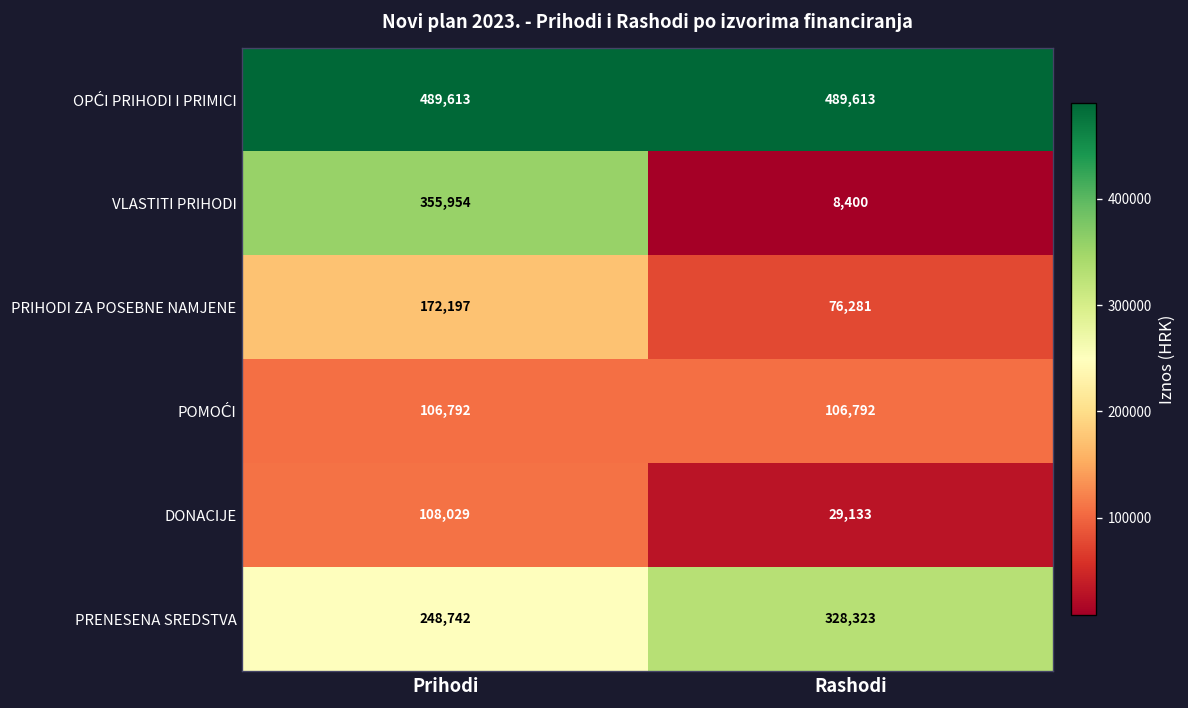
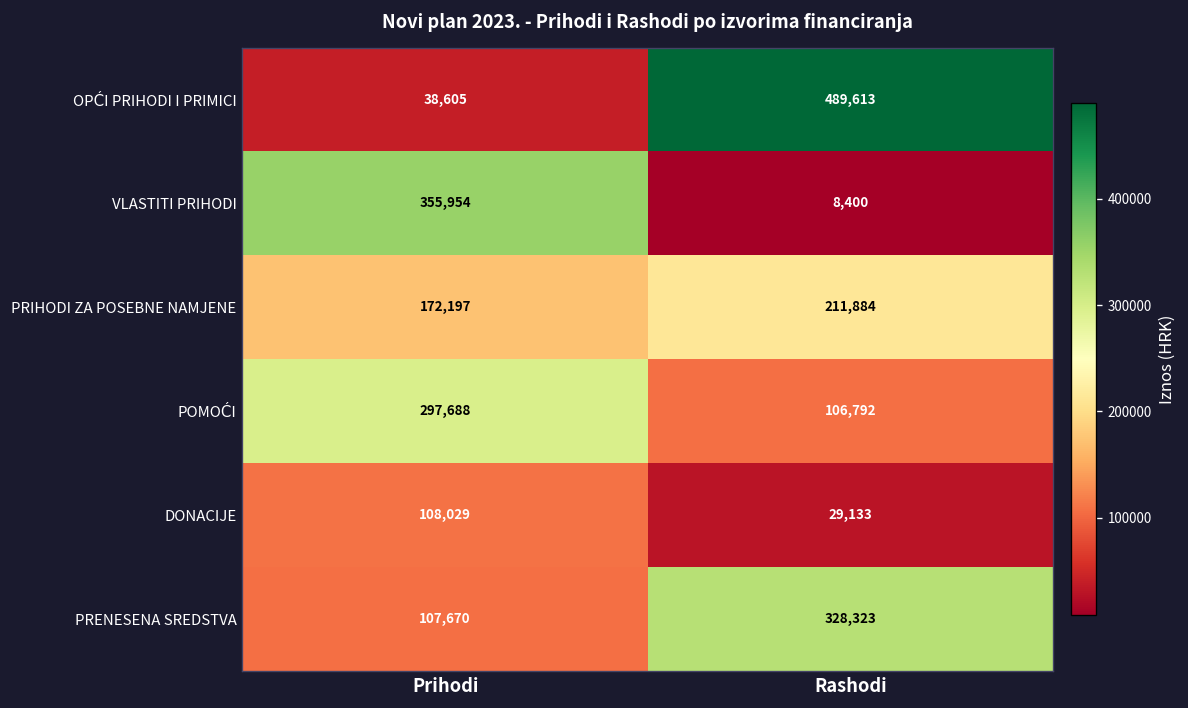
OPĆI PRIHODI I PRIMICI, Prihodi: 489,613 -> 38,605
PRIHODI ZA POSEBNE NAMJENE, Rashodi: 76,281 -> 211,884
POMOĆI, Prihodi: 106,792 -> 297,688
PRENESENA SREDSTVA, Prihodi: 248,742 -> 107,670
